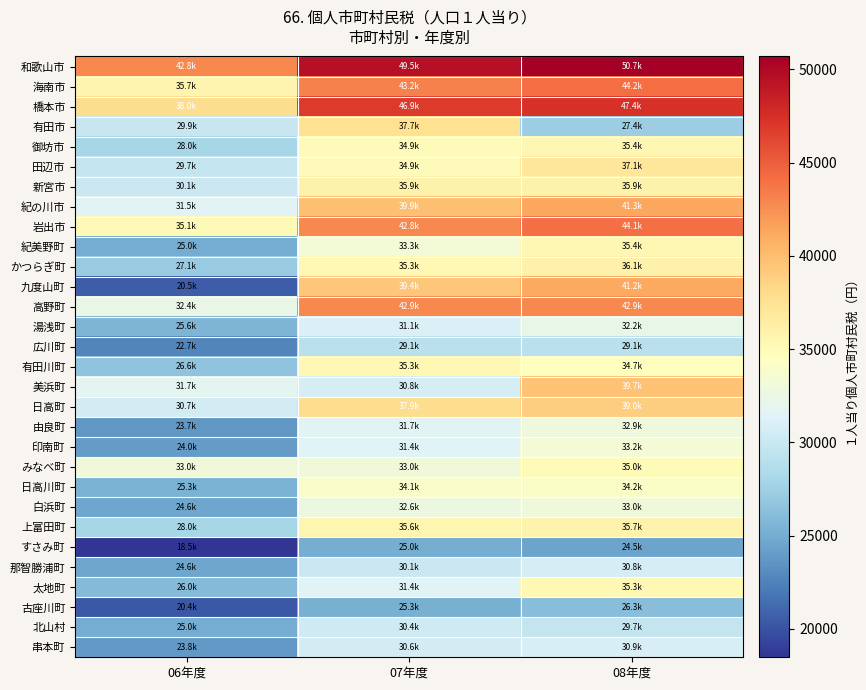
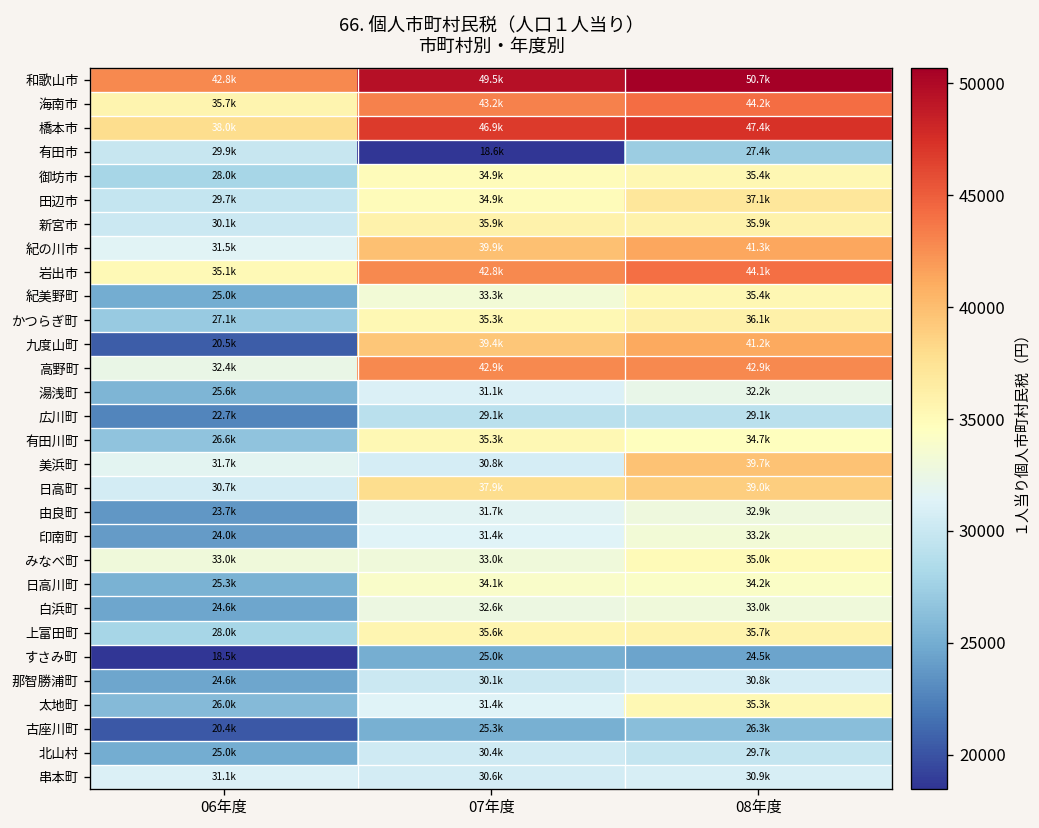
有田市, 07年度: 37.7k -> 18.6k
串本町, 06年度: 23.8k -> 31.1k
